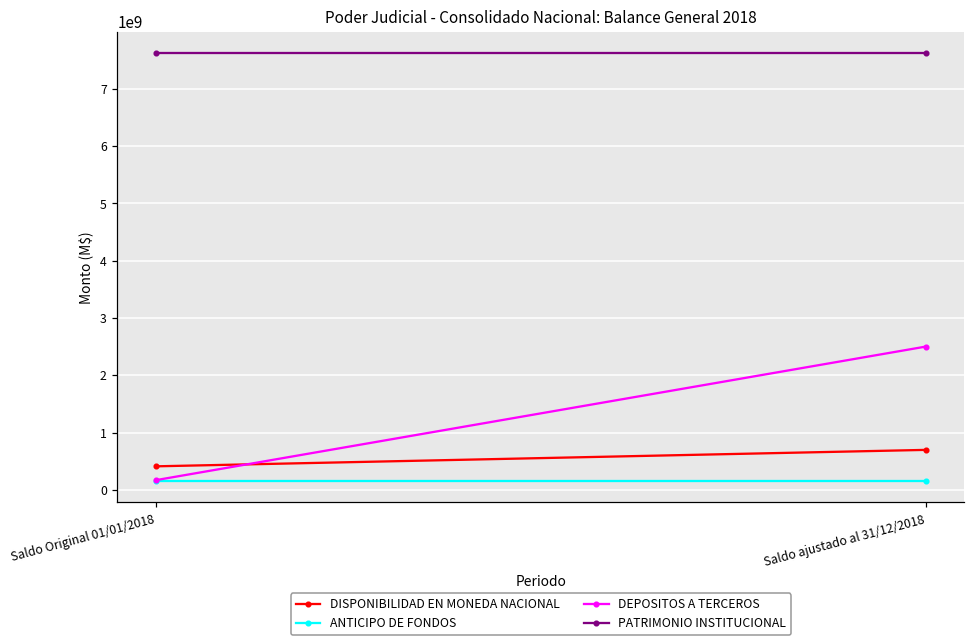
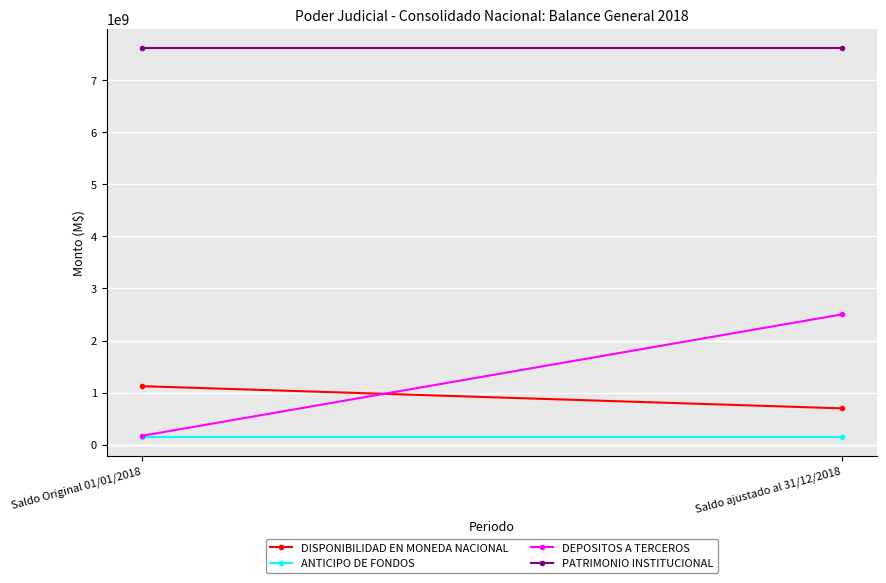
DISPONIBILIDAD EN MONEDA NACIONAL, Saldo Original 01/01/2018: 400000000 -> 1100000000
